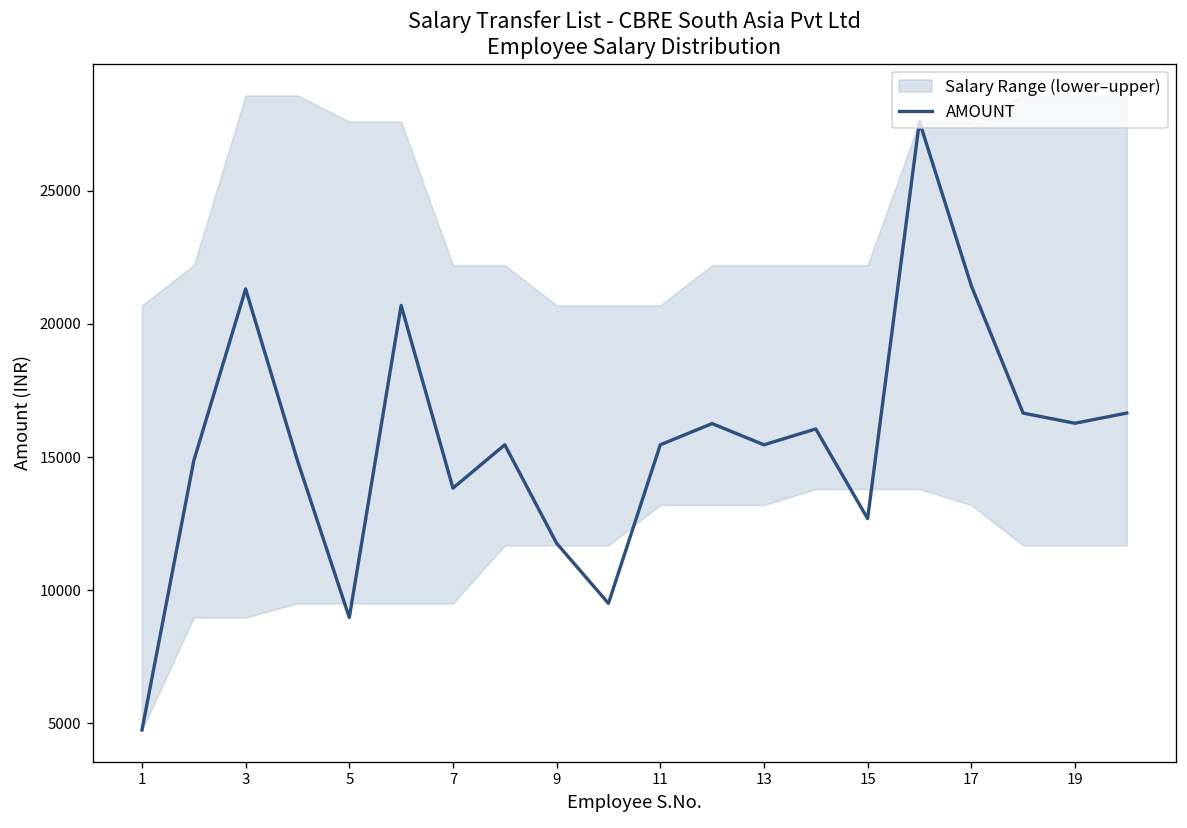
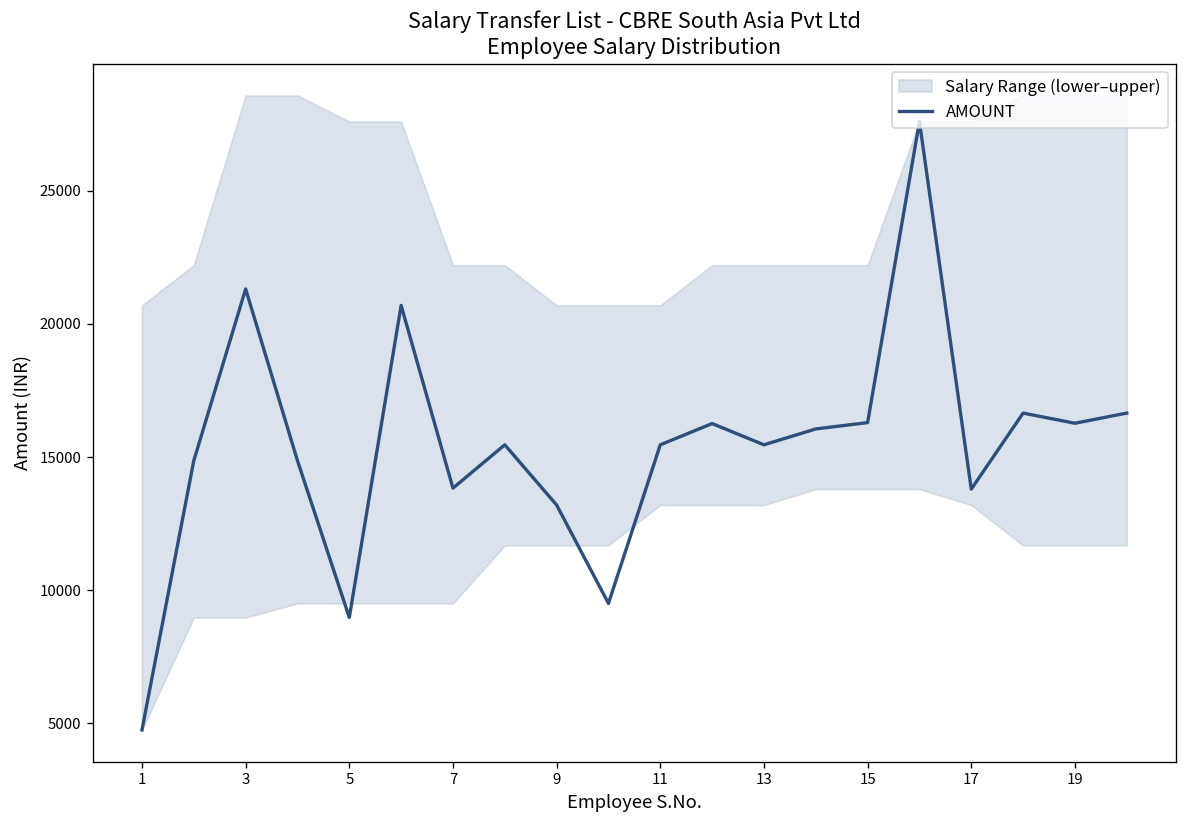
AMOUNT, 9: 11800 -> 13200
AMOUNT, 15: 12700 -> 16300
AMOUNT, 17: 21400 -> 13800
